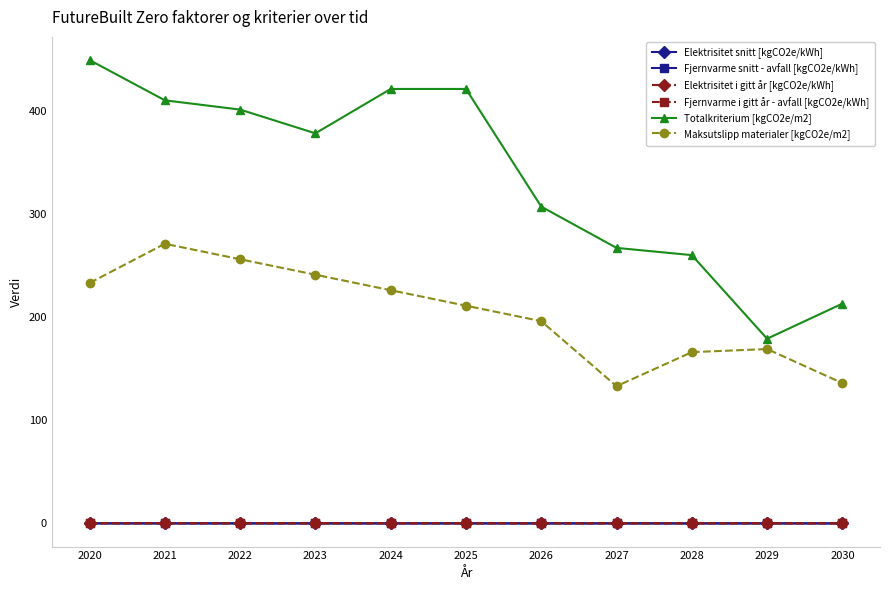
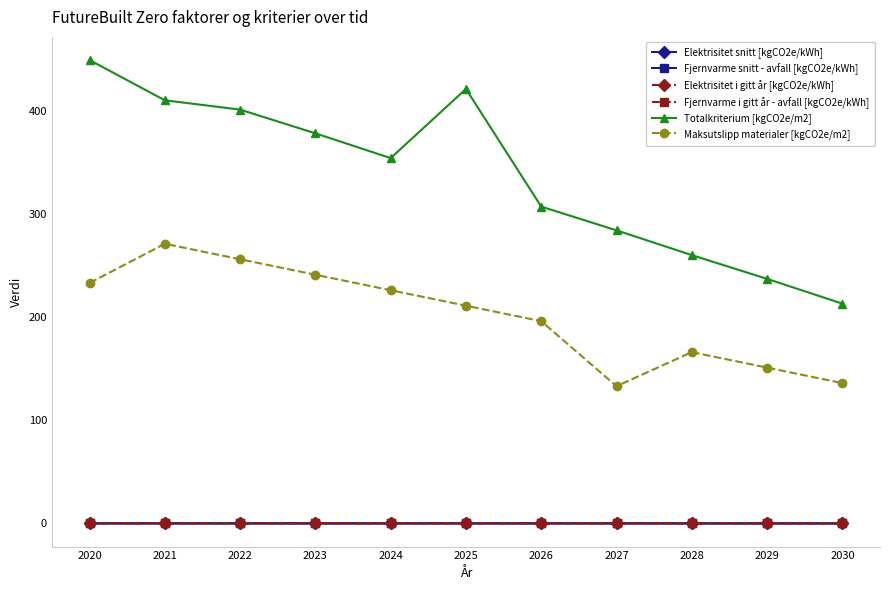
Totalkriterium [kgCO2e/m2], 2024: 421 -> 354
Totalkriterium [kgCO2e/m2], 2027: 267 -> 284
Totalkriterium [kgCO2e/m2], 2029: 179 -> 237
Maksutslipp materialer [kgCO2e/m2], 2029: 169 -> 151
